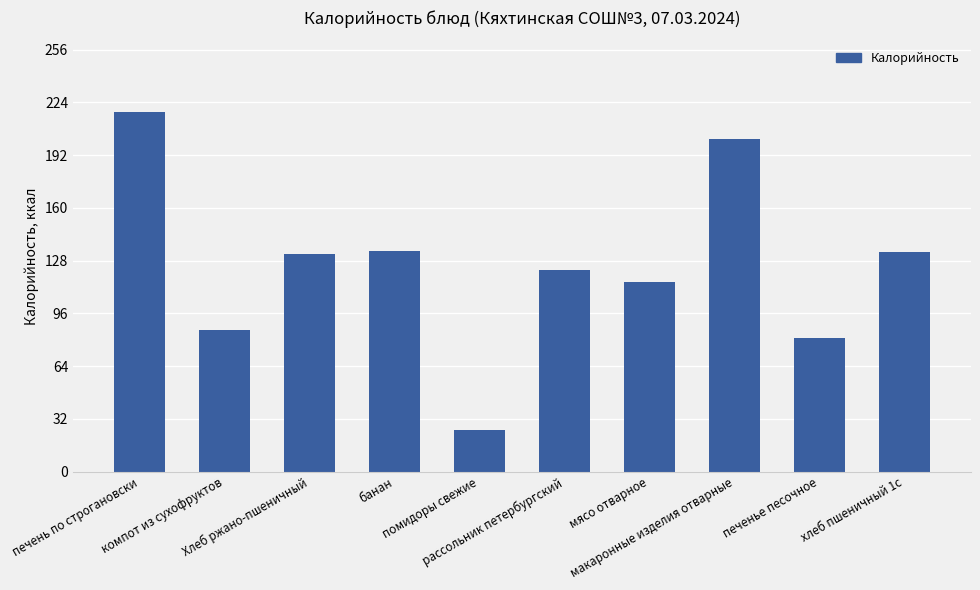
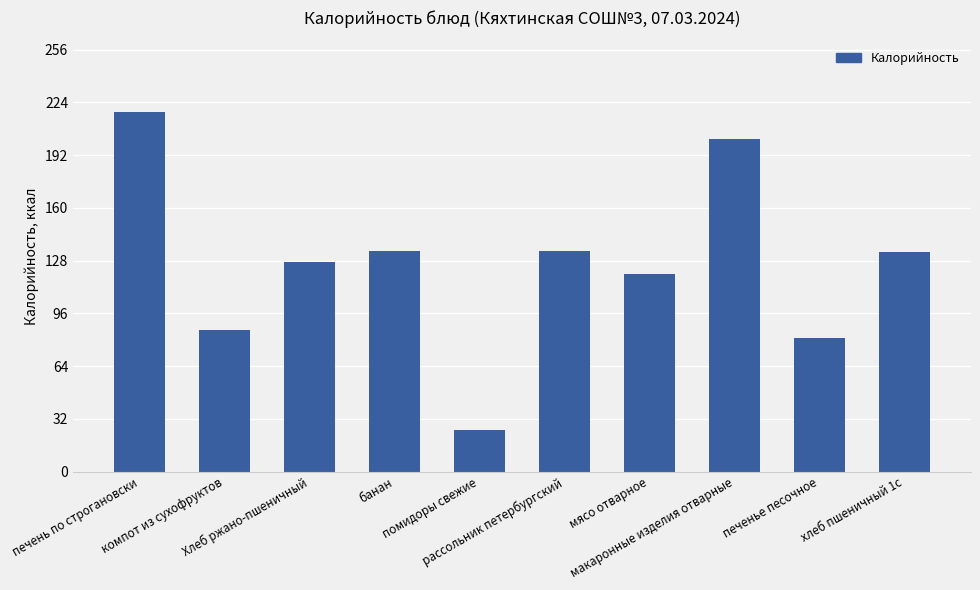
Хлеб ржано-пшеничный: 132 -> 127
рассольник петербургский: 122 -> 134
мясо отварное: 115 -> 120
